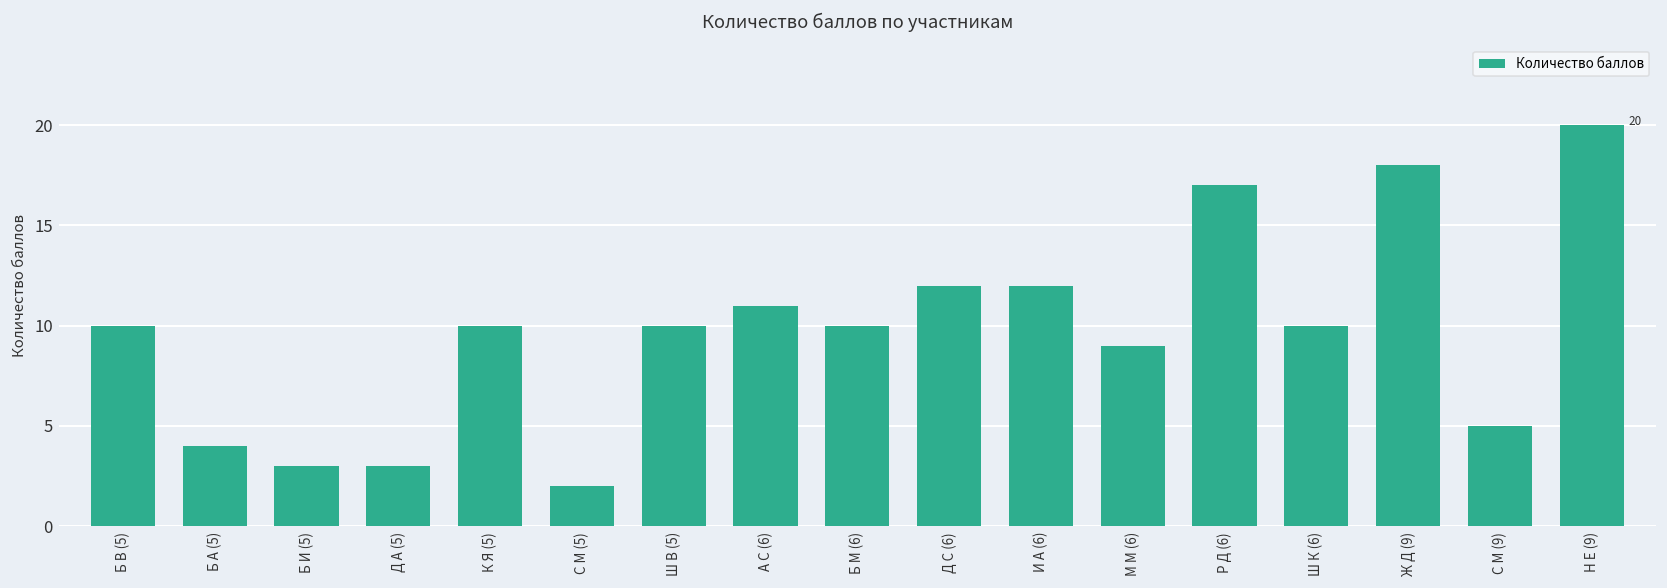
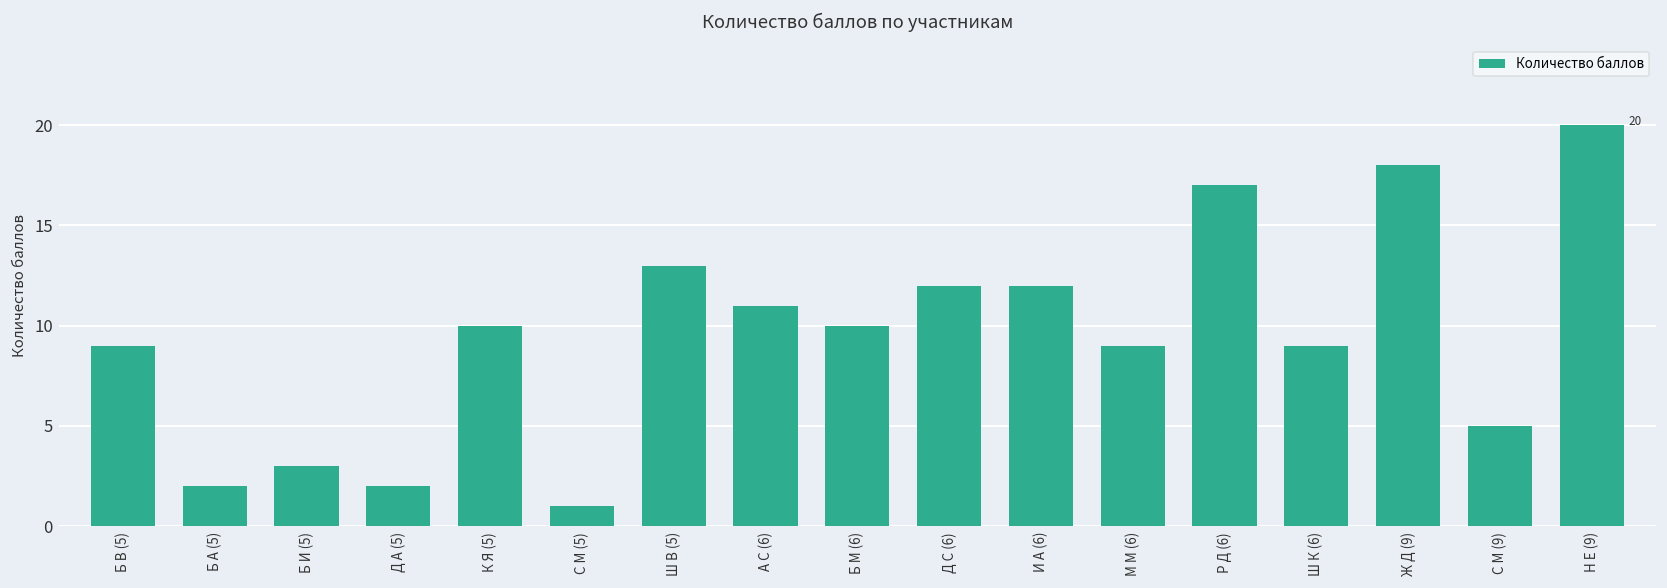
Б В (5): 10 -> 9
Б А (5): 4 -> 2
Д А (5): 3 -> 2
С М (5): 2 -> 1
Ш В (5): 10 -> 13
Ш К (6): 10 -> 9
